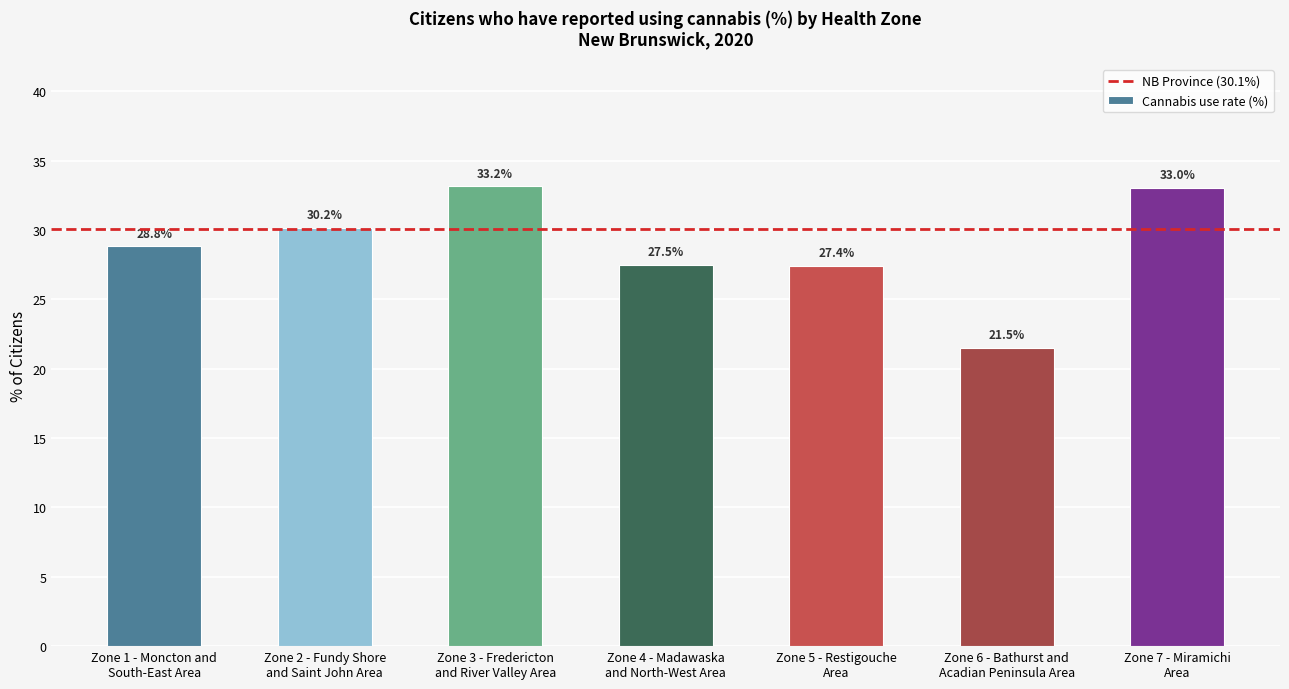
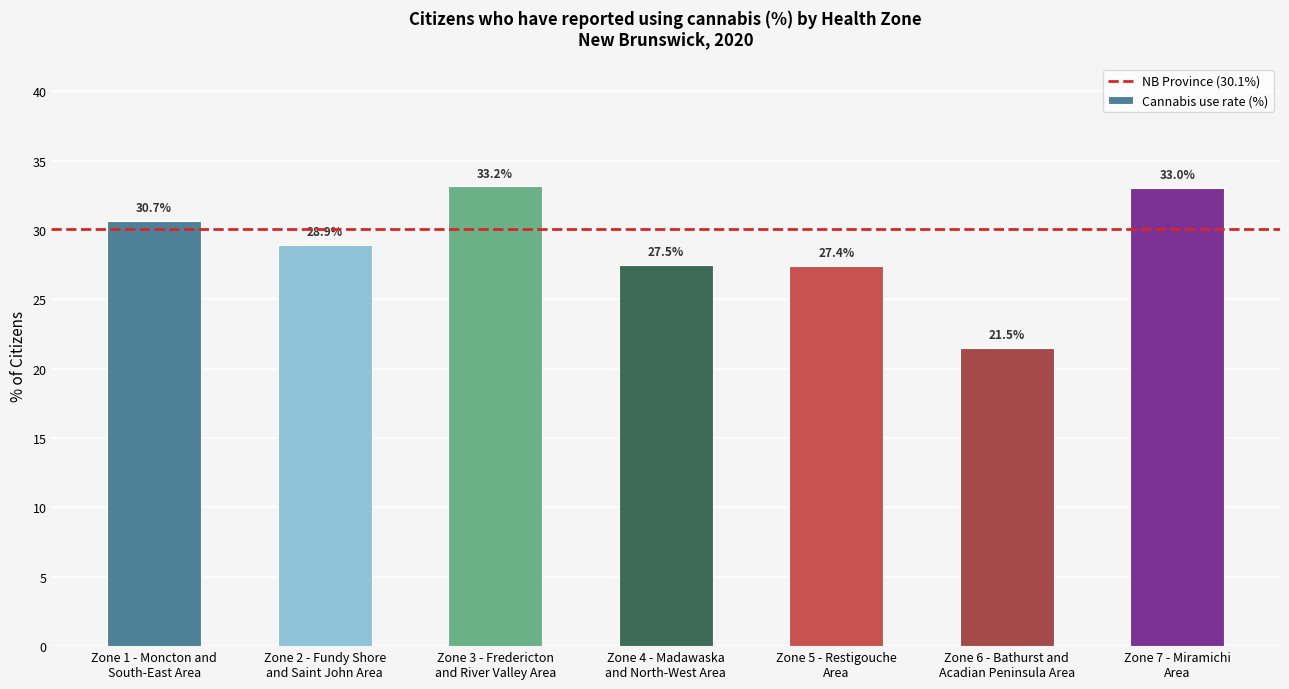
Zone 1 - Moncton and South-East Area: 28.8% -> 30.7%
Zone 2 - Fundy Shore and Saint John Area: 30.2% -> 28.9%
